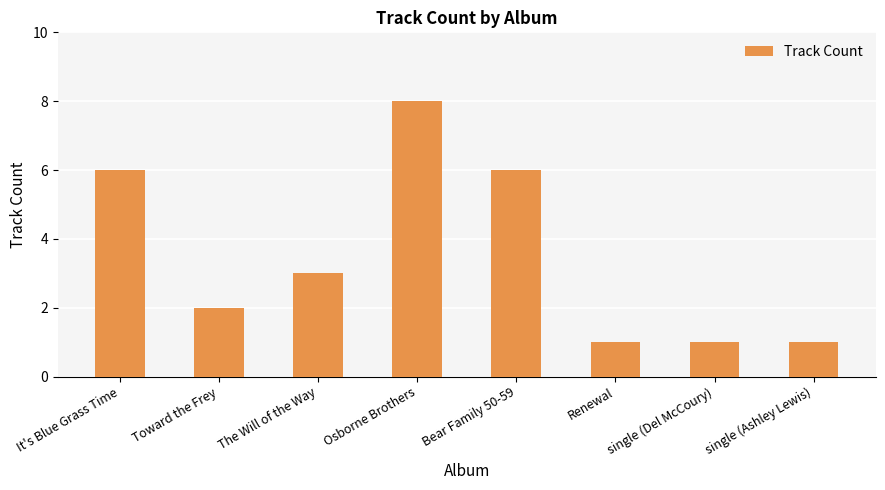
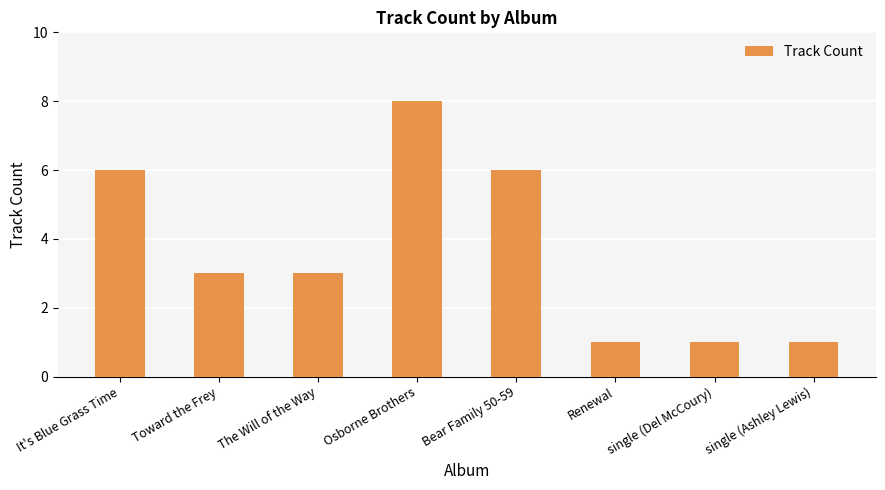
Toward the Frey: 2 -> 3
